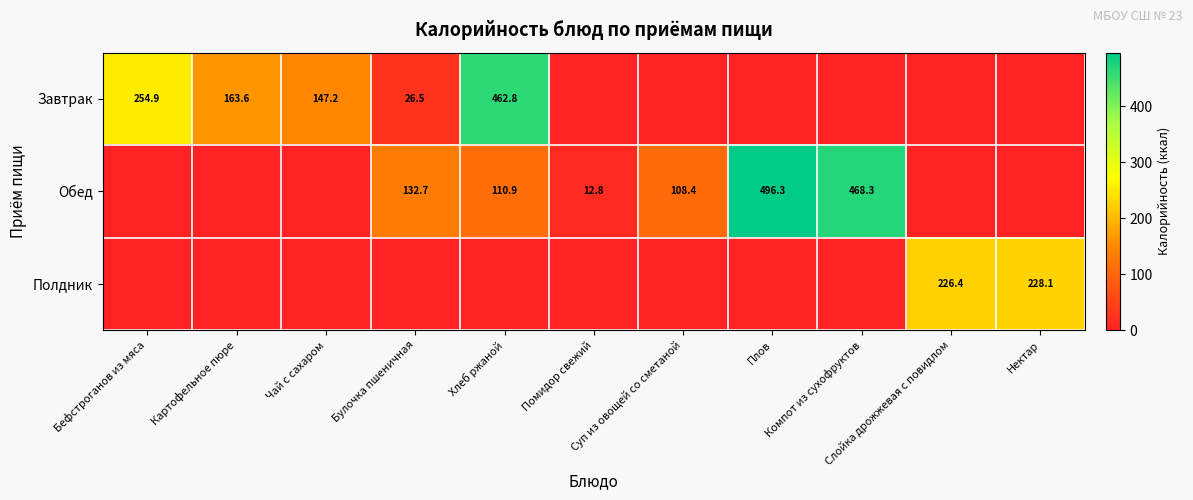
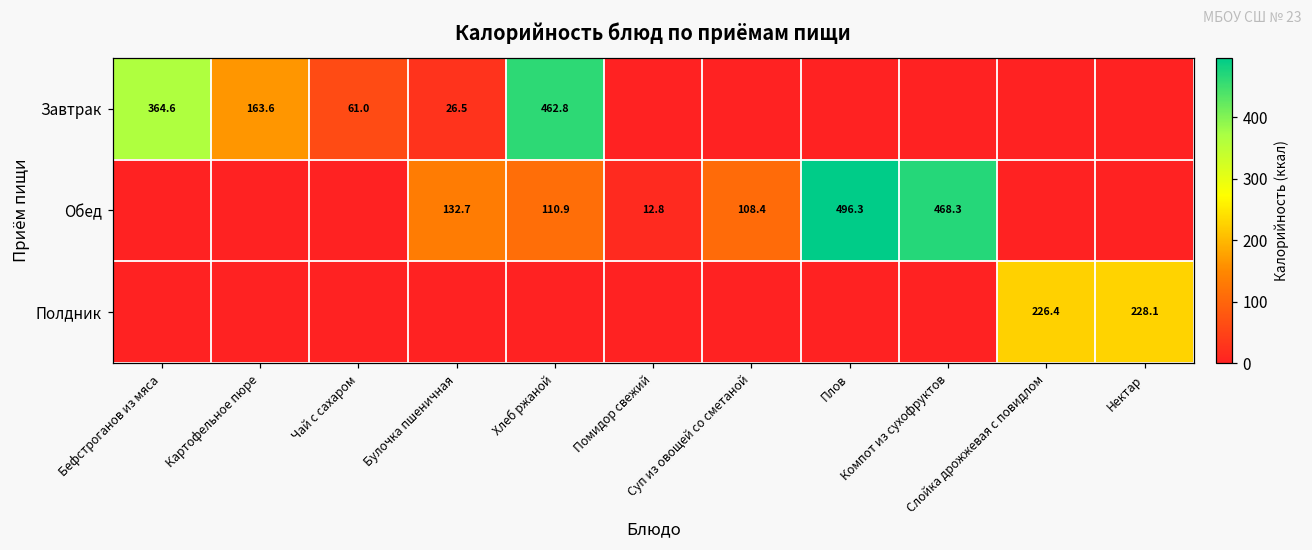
Завтрак, Бефстроганов из мяса: 254.9 -> 364.6
Завтрак, Чай с сахаром: 147.2 -> 61.0
